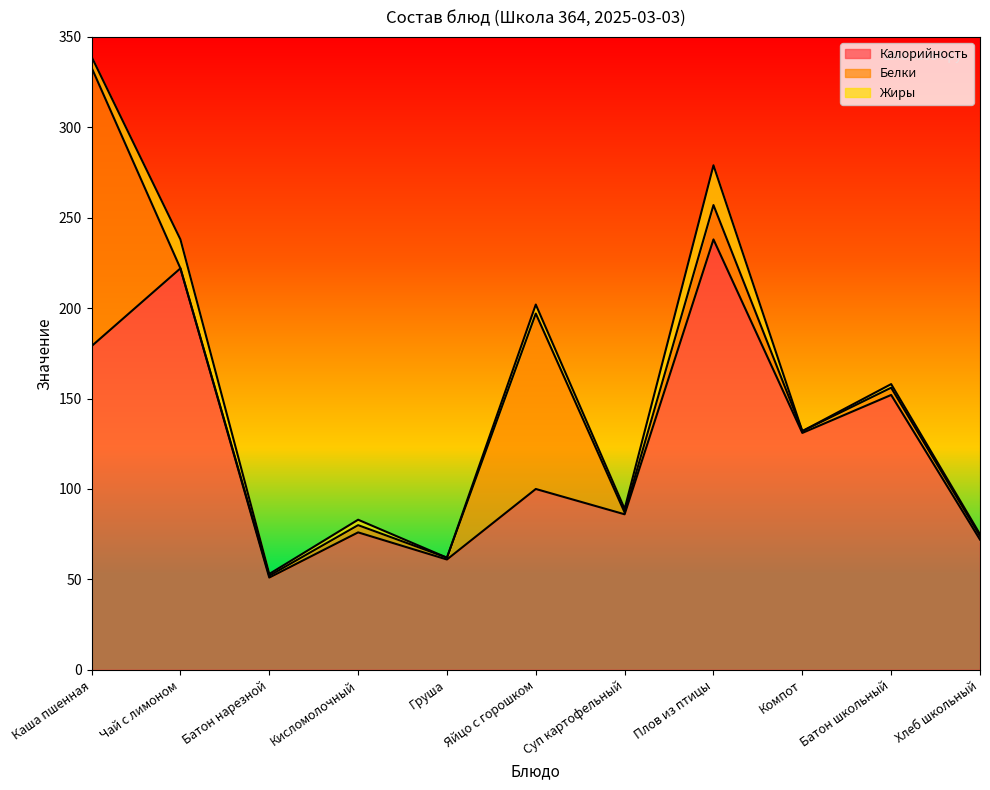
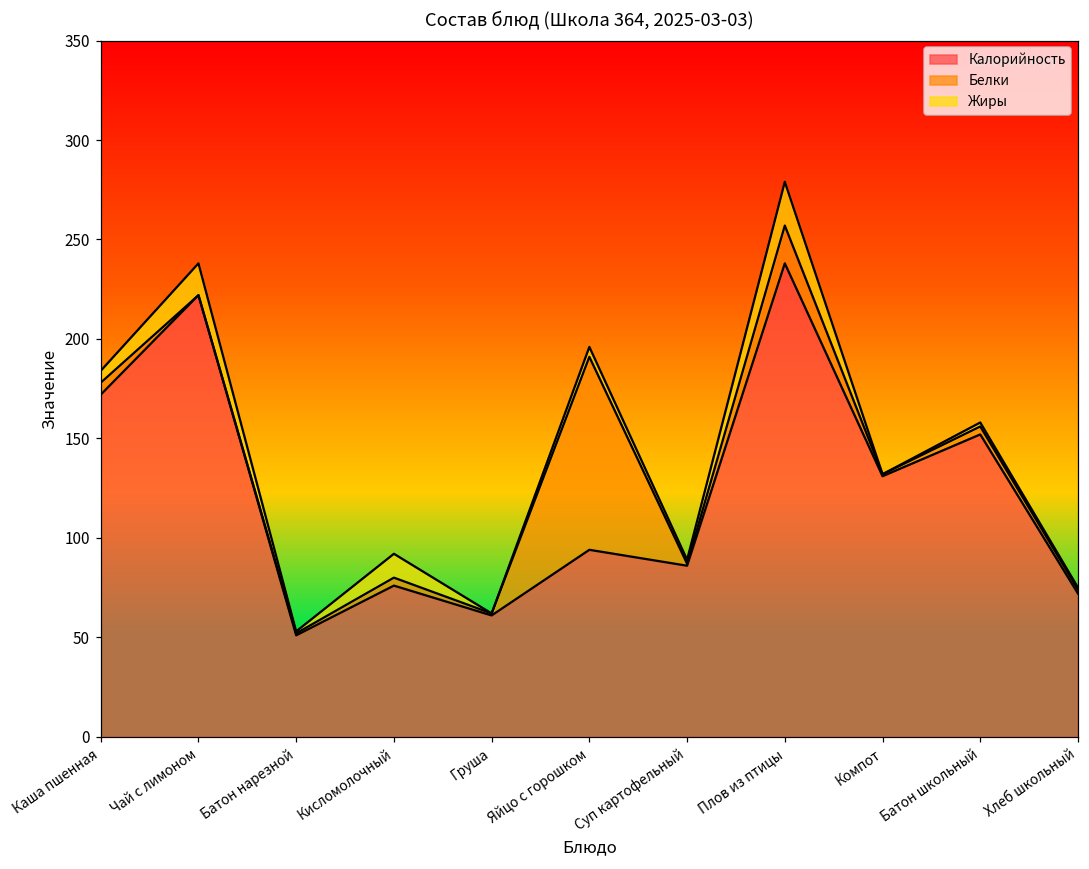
Калорийность, Каша пшенная: 179 -> 172
Белки, Каша пшенная: 154 -> 6
Жиры, Кисломолочный: 3 -> 12
Калорийность, Яйцо с горошком: 100 -> 94
